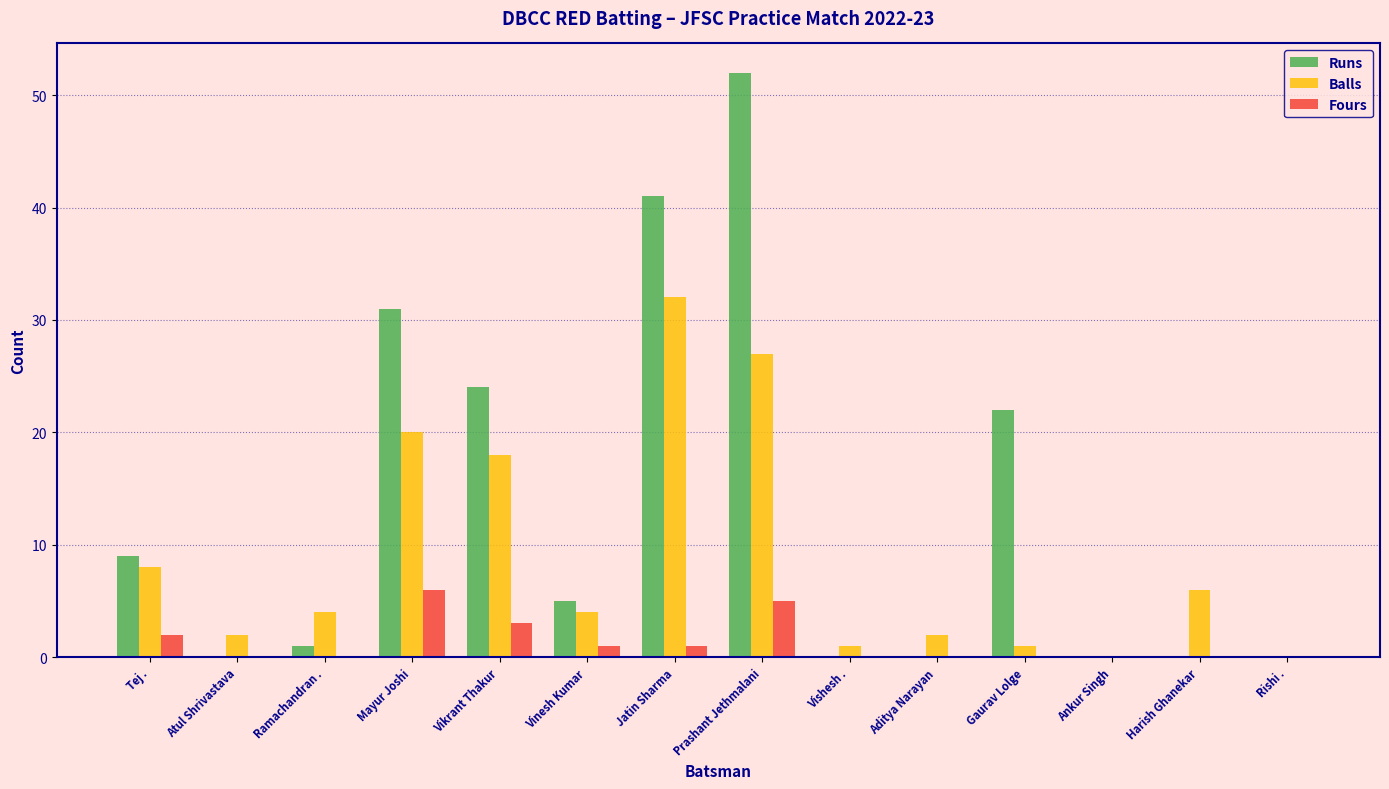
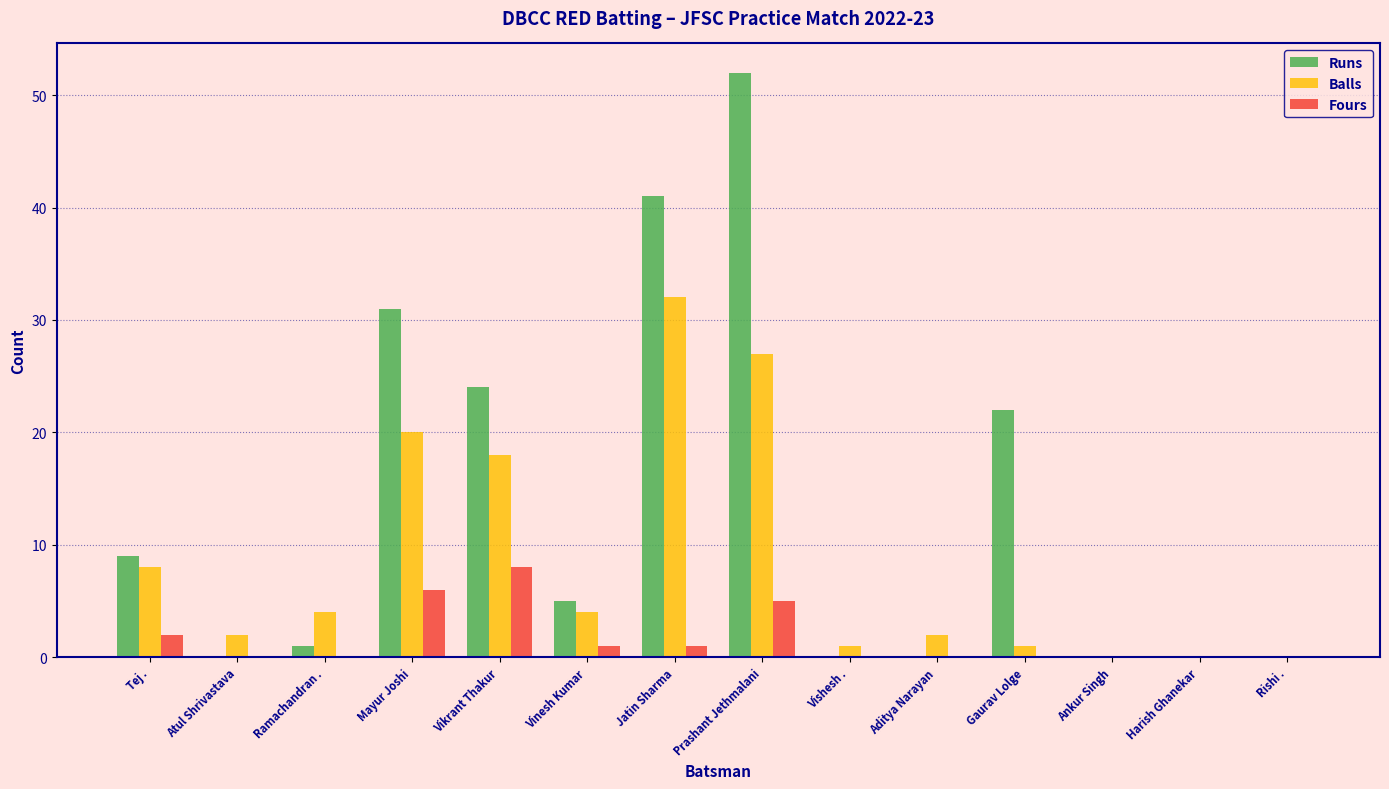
Fours, Vikrant Thakur: 3 -> 8
Balls, Harish Ghanekar: 6 -> 0
